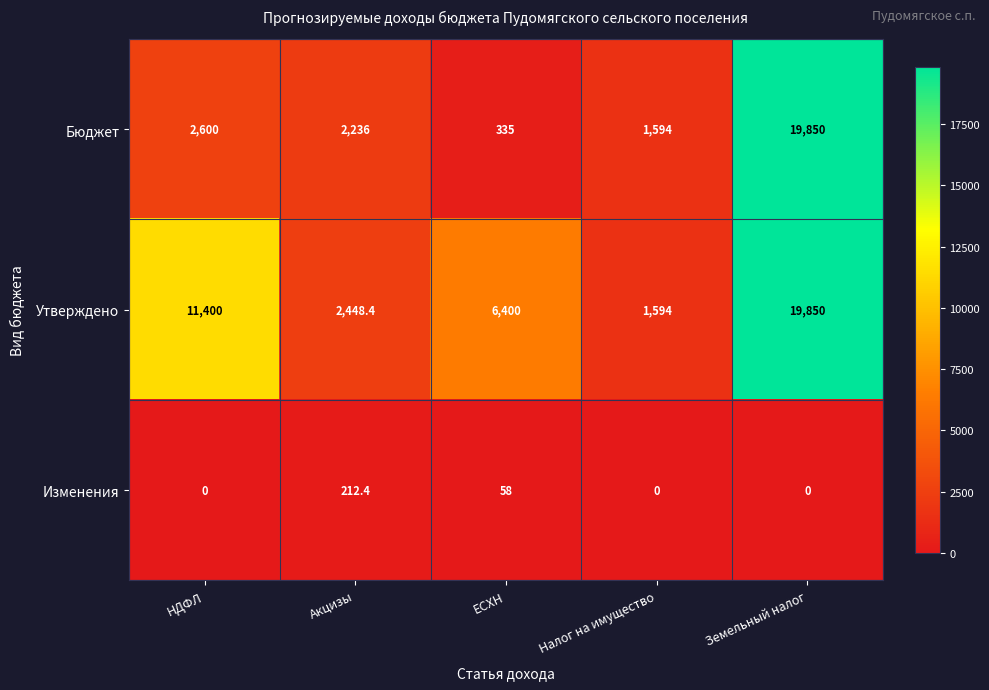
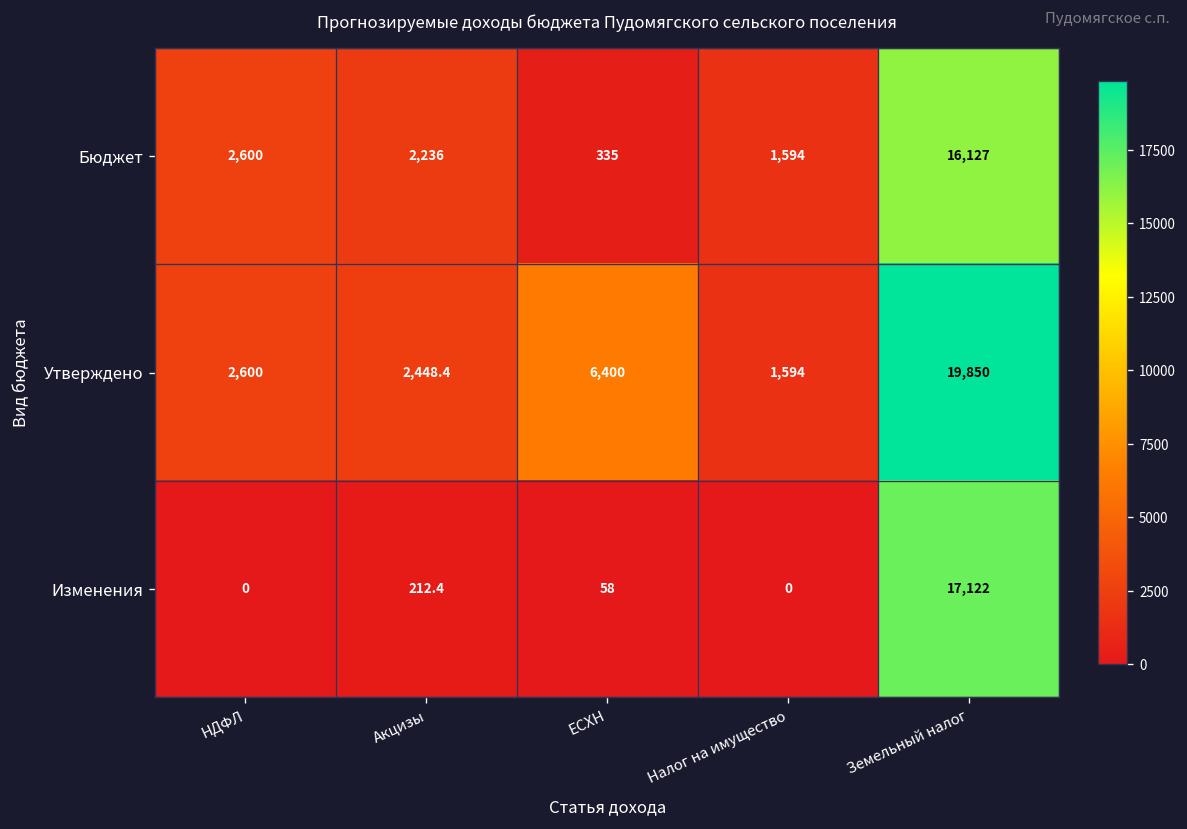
Бюджет, Земельный налог: 19,850 -> 16,127
Утверждено, НДФЛ: 11,400 -> 2,600
Изменения, Земельный налог: 0 -> 17,122
